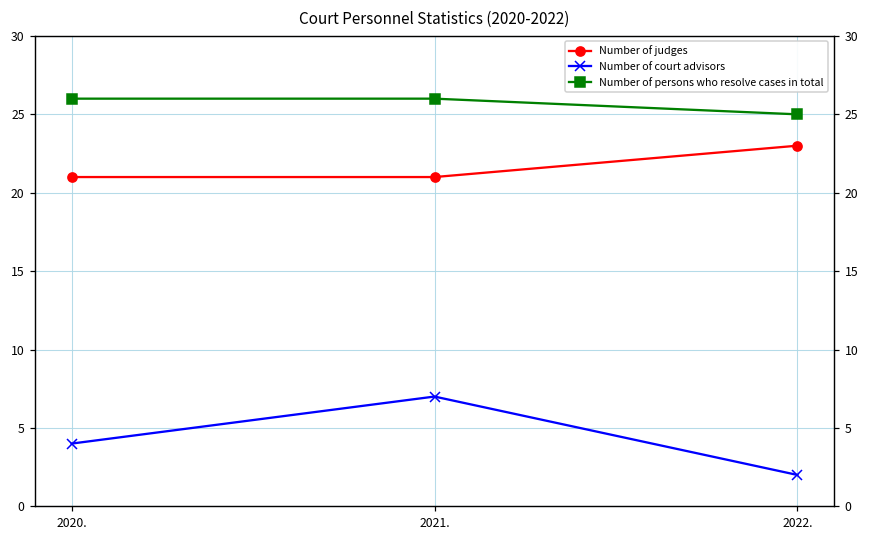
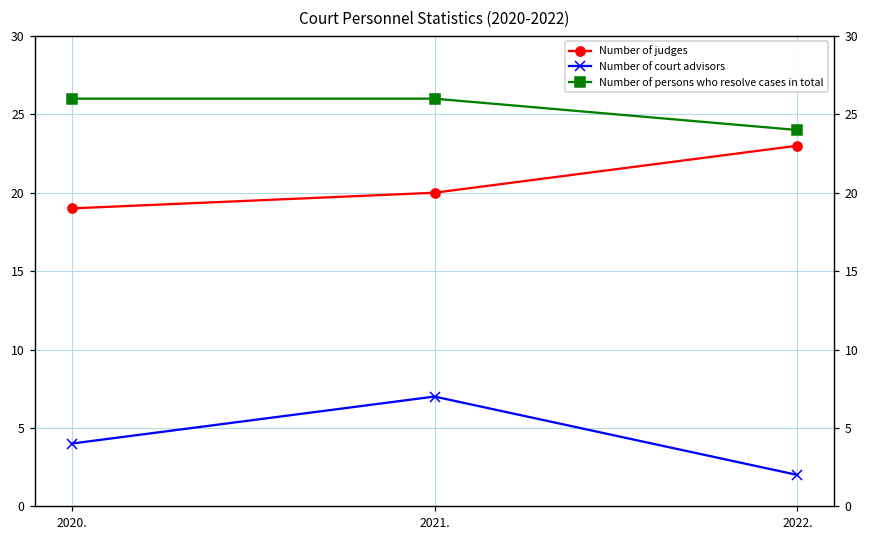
Number of judges, 2020.: 21 -> 19
Number of judges, 2021.: 21 -> 20
Number of persons who resolve cases in total, 2022.: 25 -> 24
